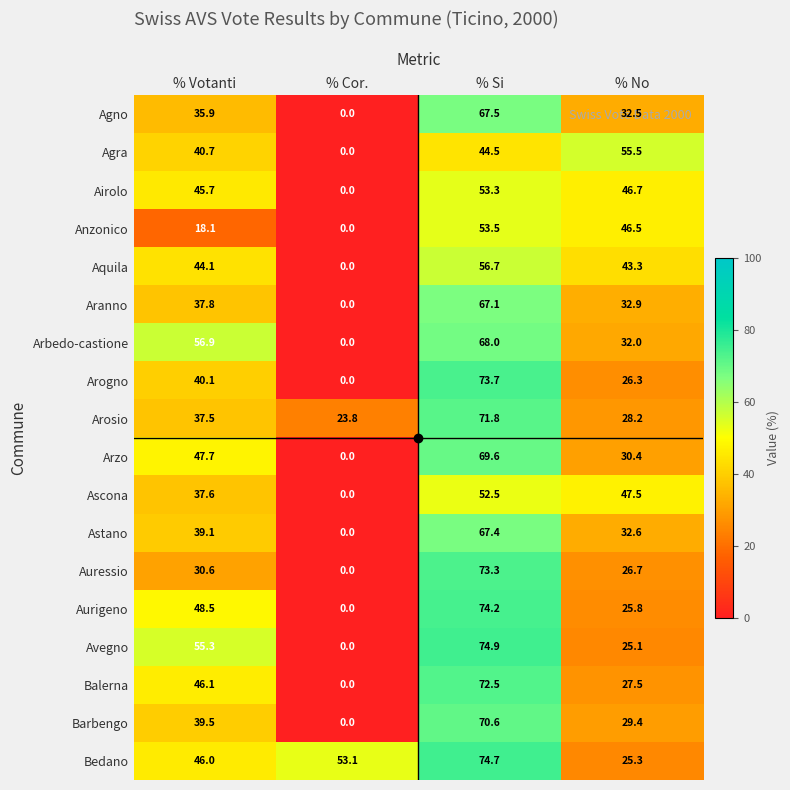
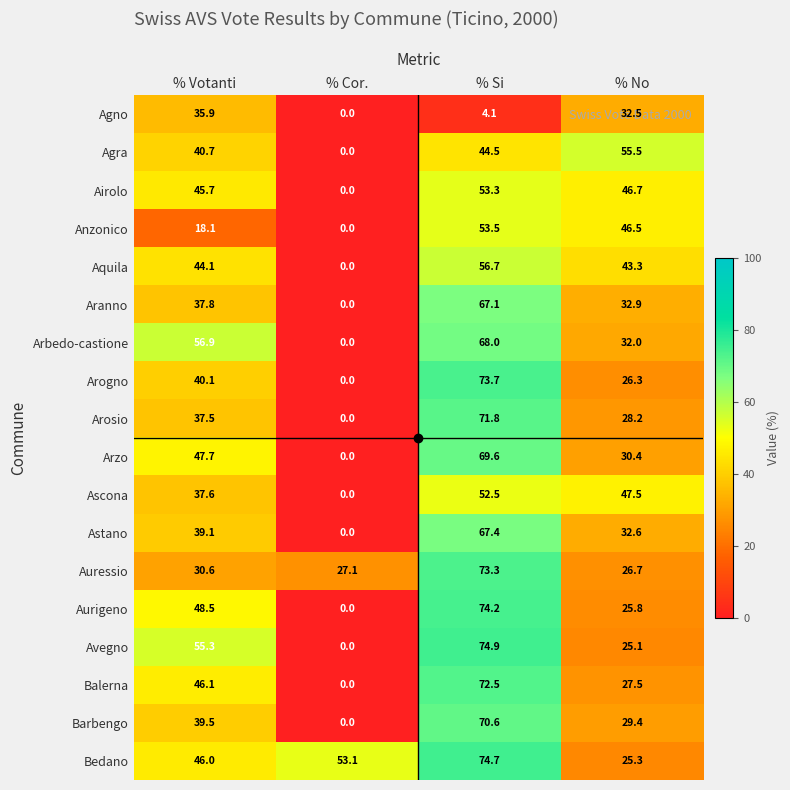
Agno, % Si: 67.5 -> 4.1
Arosio, % Cor.: 23.8 -> 0.0
Auressio, % Cor.: 0.0 -> 27.1
